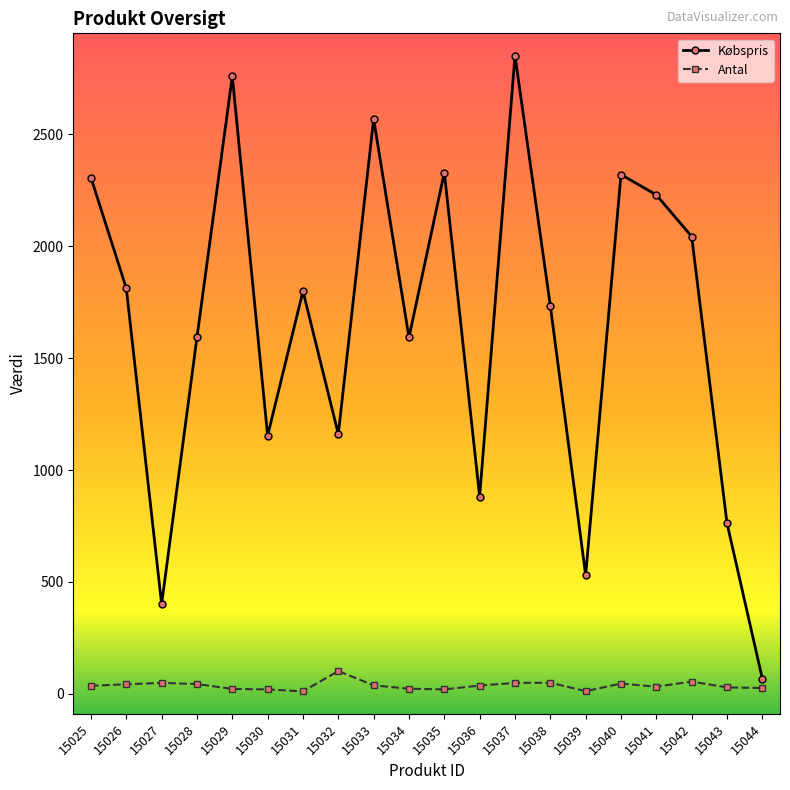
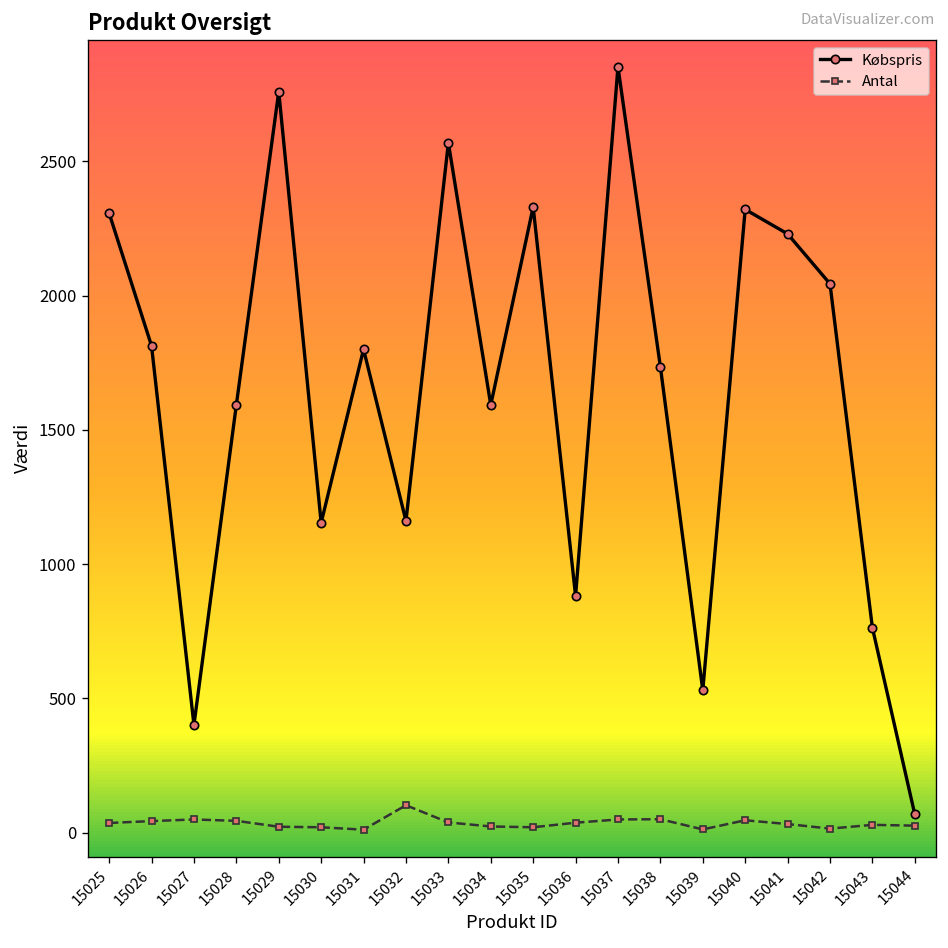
Antal, 15042: 60 -> 20
